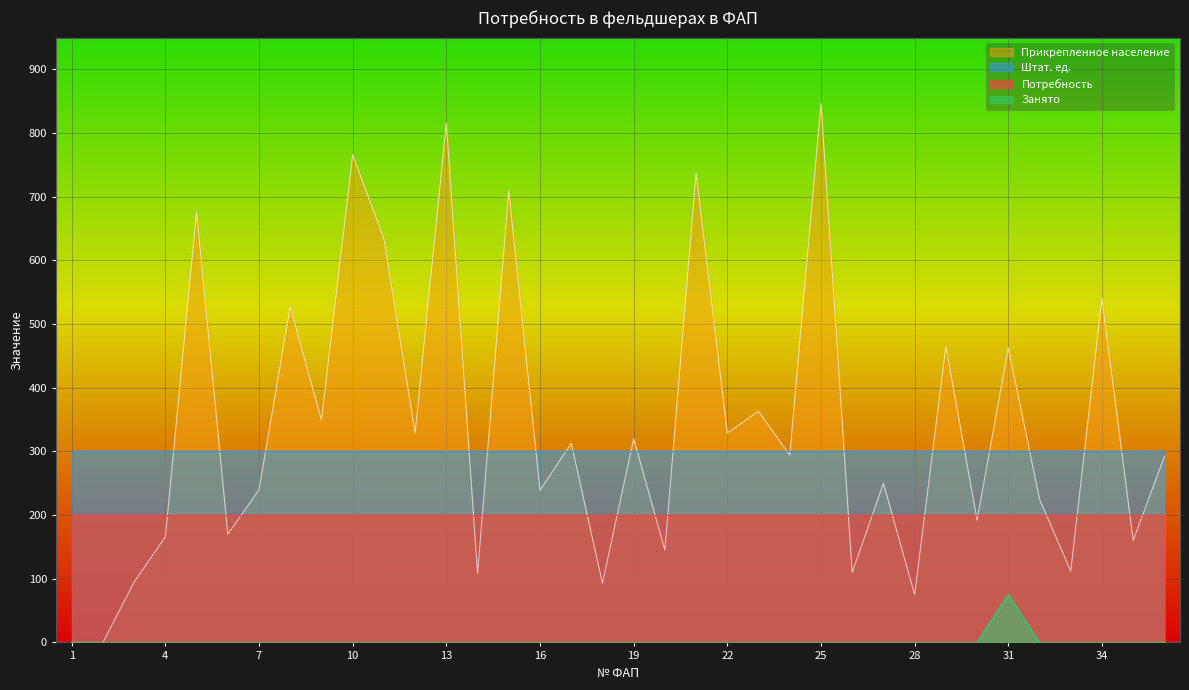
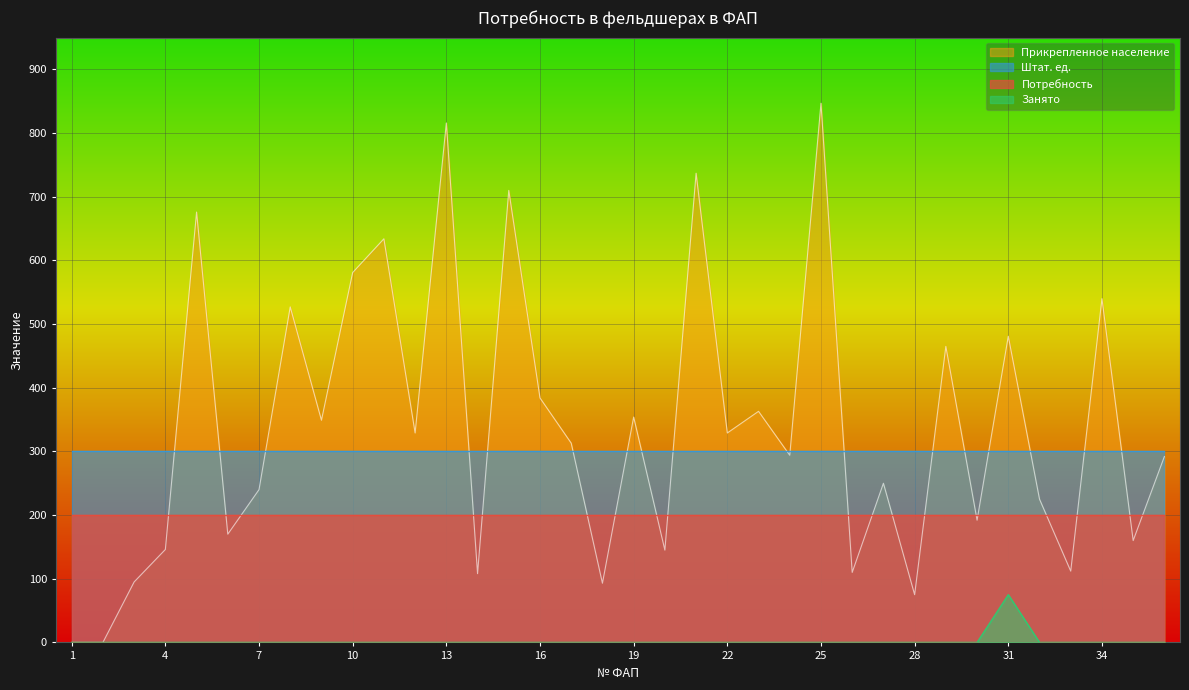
Прикрепленное население, 4: 170 -> 150
Прикрепленное население, 10: 770 -> 580
Прикрепленное население, 16: 240 -> 380
Прикрепленное население, 19: 320 -> 350
Прикрепленное население, 31: 460 -> 480
